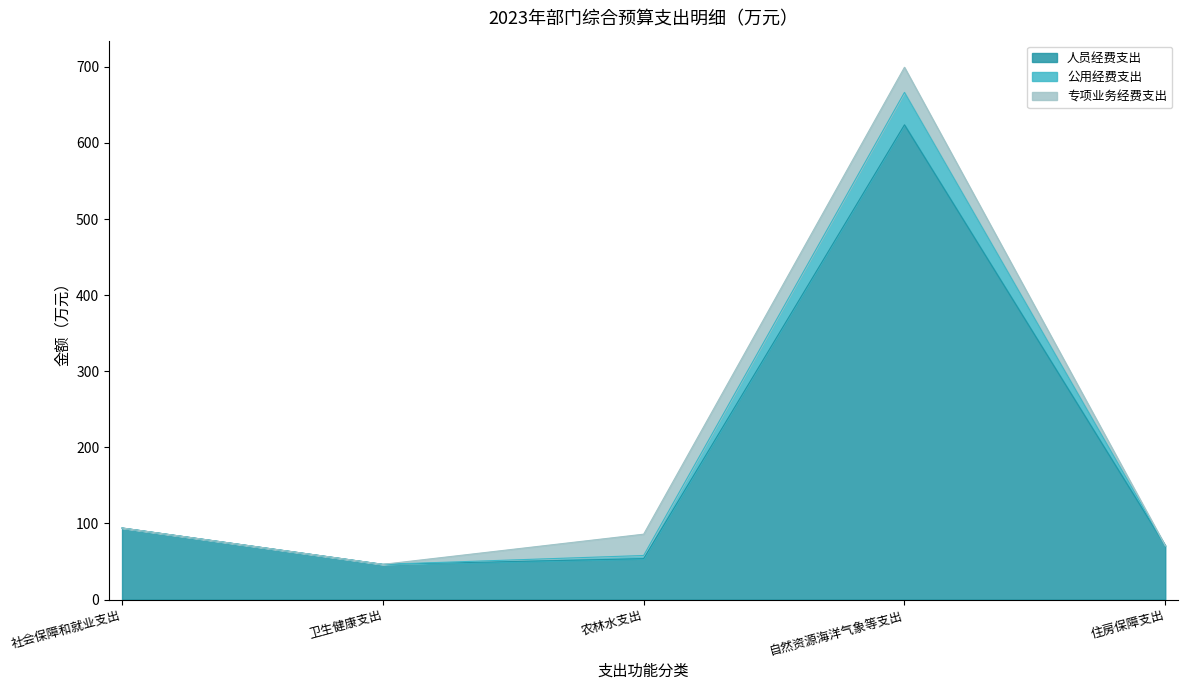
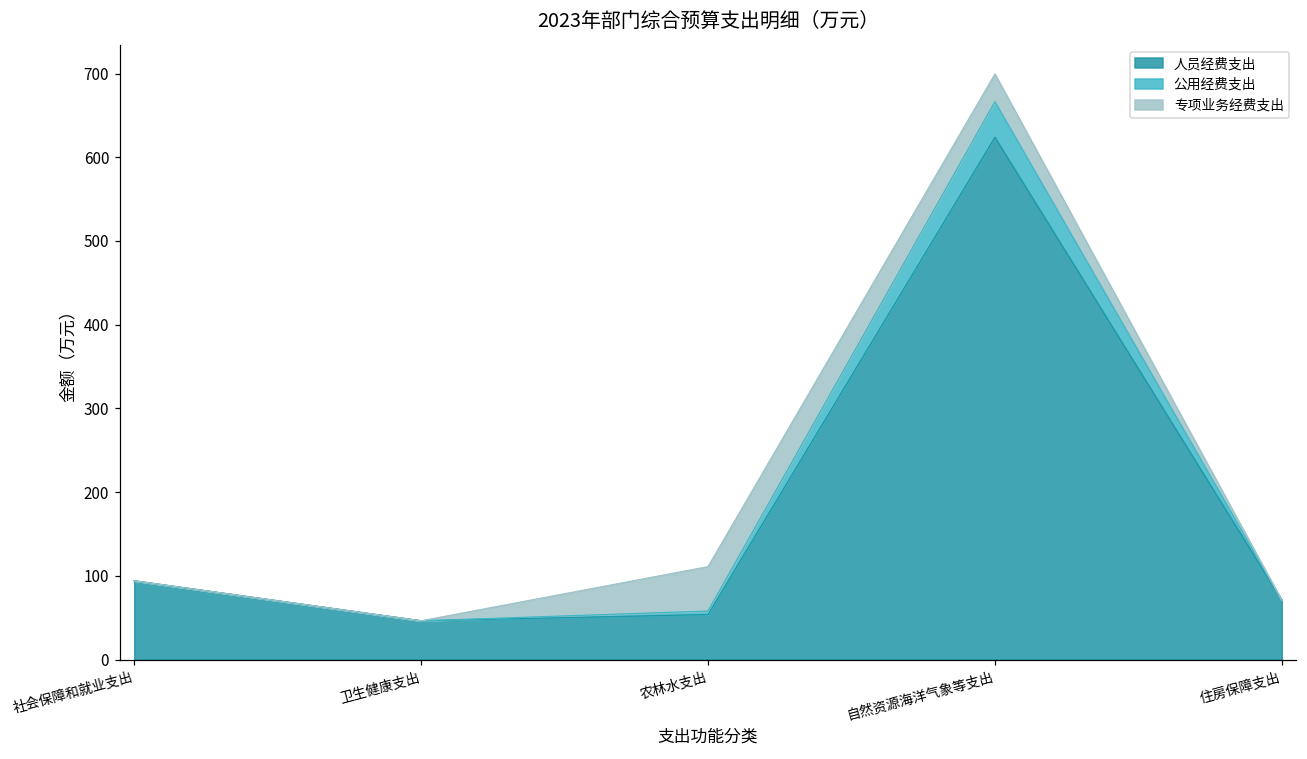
专项业务经费支出, 农林水支出: 30 -> 50
